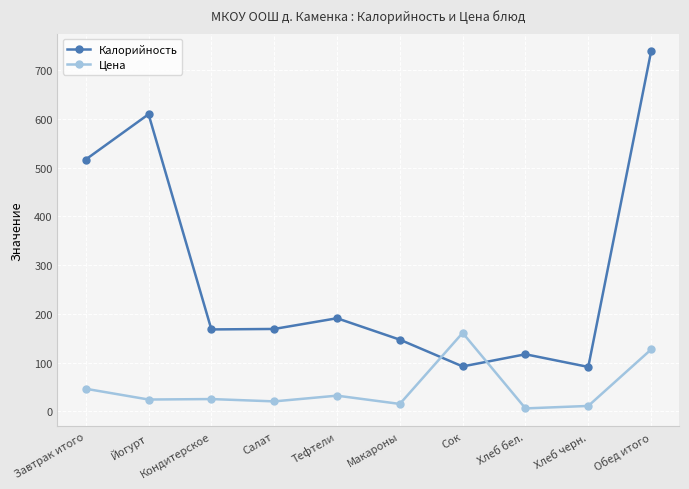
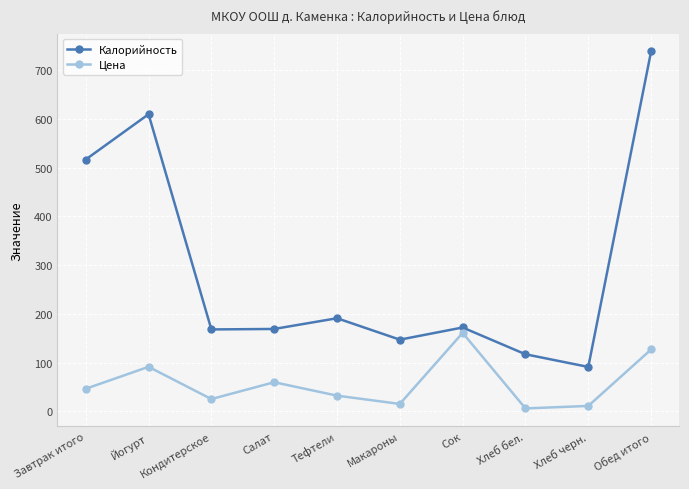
Цена, Йогурт: 20 -> 90
Цена, Салат: 20 -> 60
Калорийность, Сок: 90 -> 170
